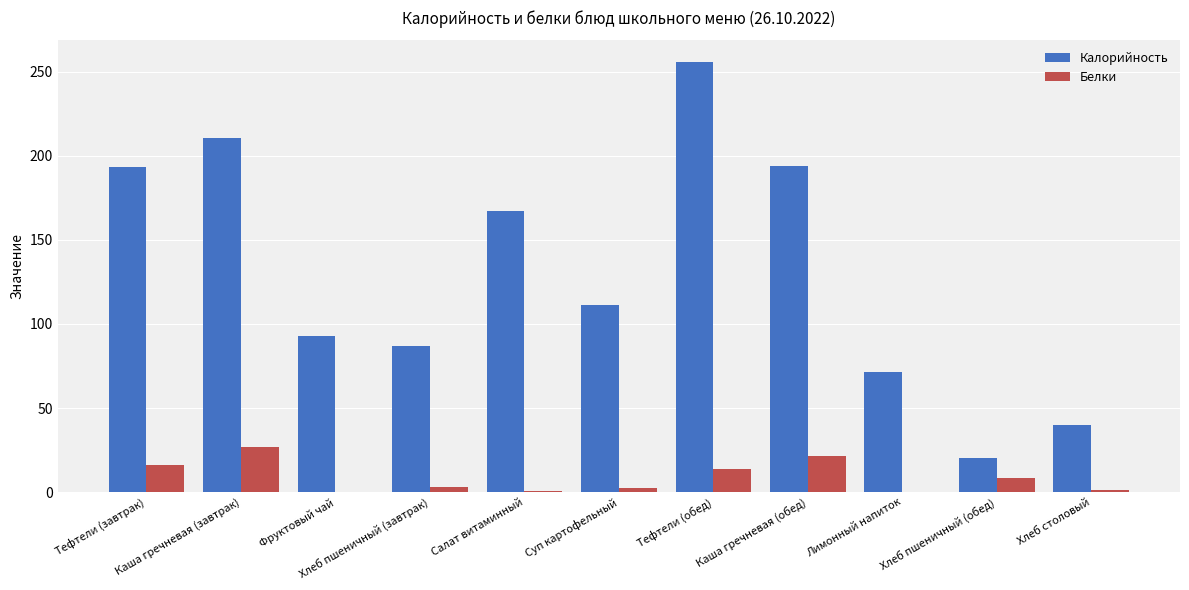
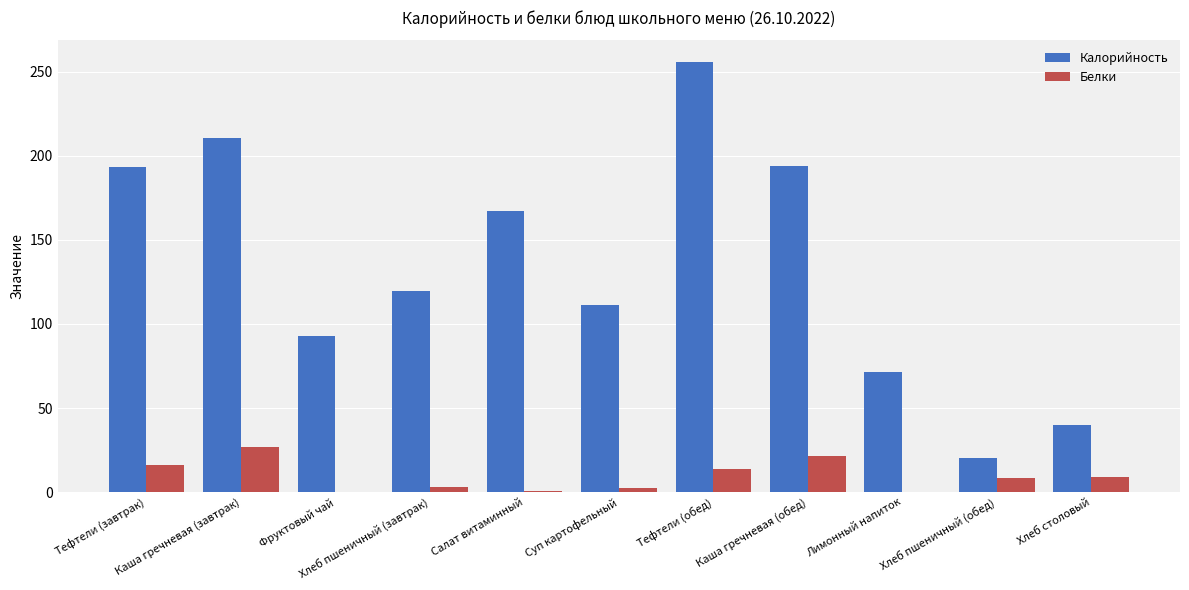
Калорийность, Хлеб пшеничный (завтрак): 87 -> 119
Белки, Хлеб столовый: 1 -> 9
